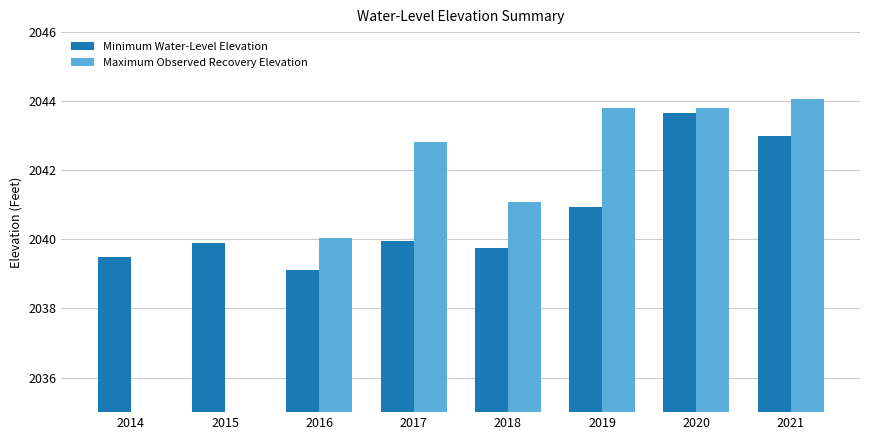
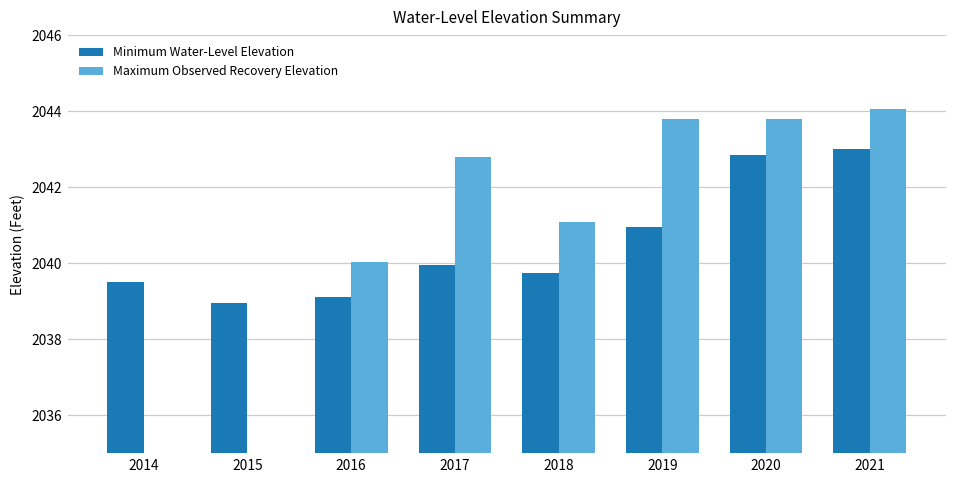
Minimum Water-Level Elevation, 2015: 2039.9 -> 2039.0
Minimum Water-Level Elevation, 2020: 2043.7 -> 2042.9
